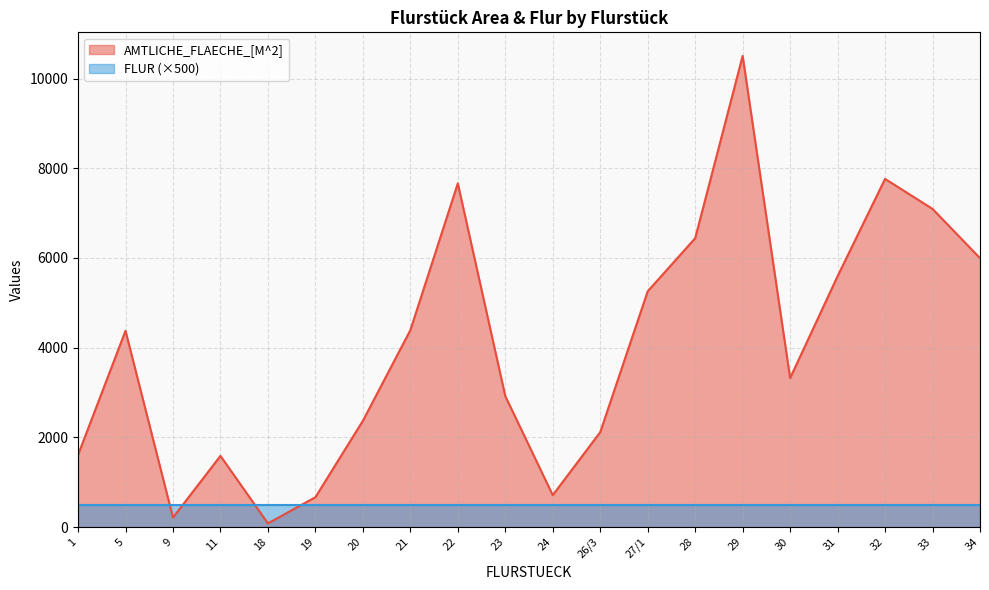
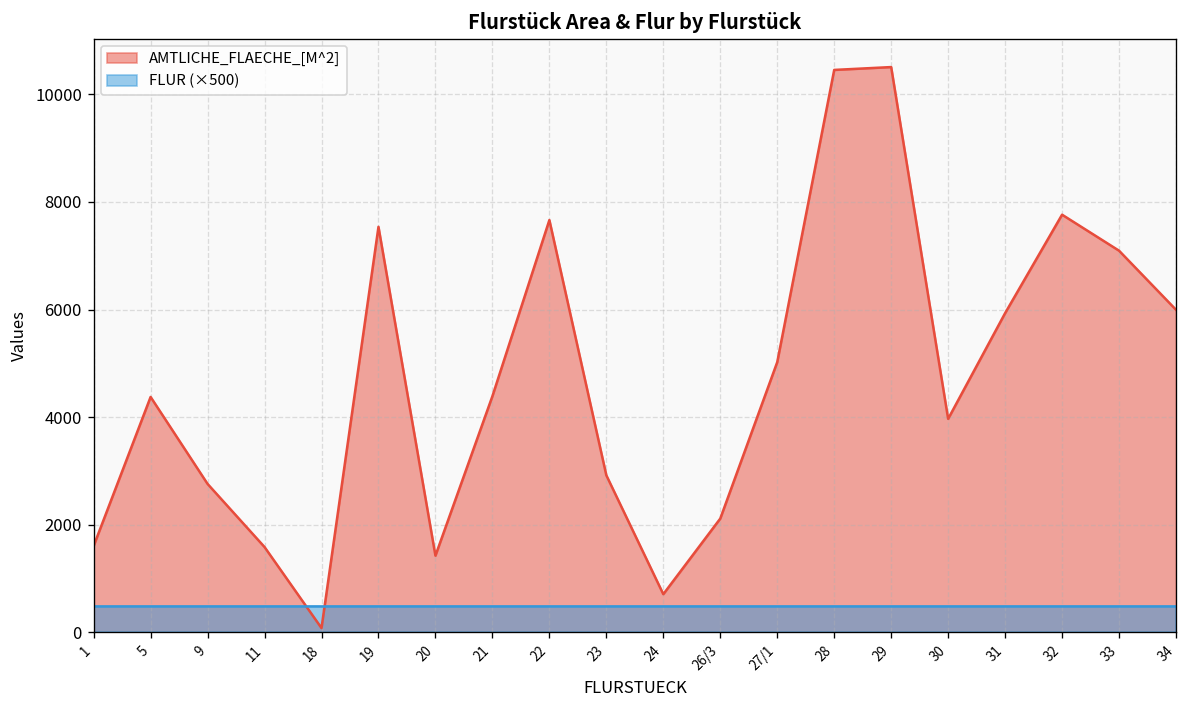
AMTLICHE_FLAECHE_[M^2], 9: 200 -> 2800
AMTLICHE_FLAECHE_[M^2], 19: 700 -> 7500
AMTLICHE_FLAECHE_[M^2], 20: 2400 -> 1400
AMTLICHE_FLAECHE_[M^2], 27/1: 5300 -> 5000
AMTLICHE_FLAECHE_[M^2], 28: 6400 -> 10500
AMTLICHE_FLAECHE_[M^2], 30: 3300 -> 4000
AMTLICHE_FLAECHE_[M^2], 31: 5600 -> 5900
